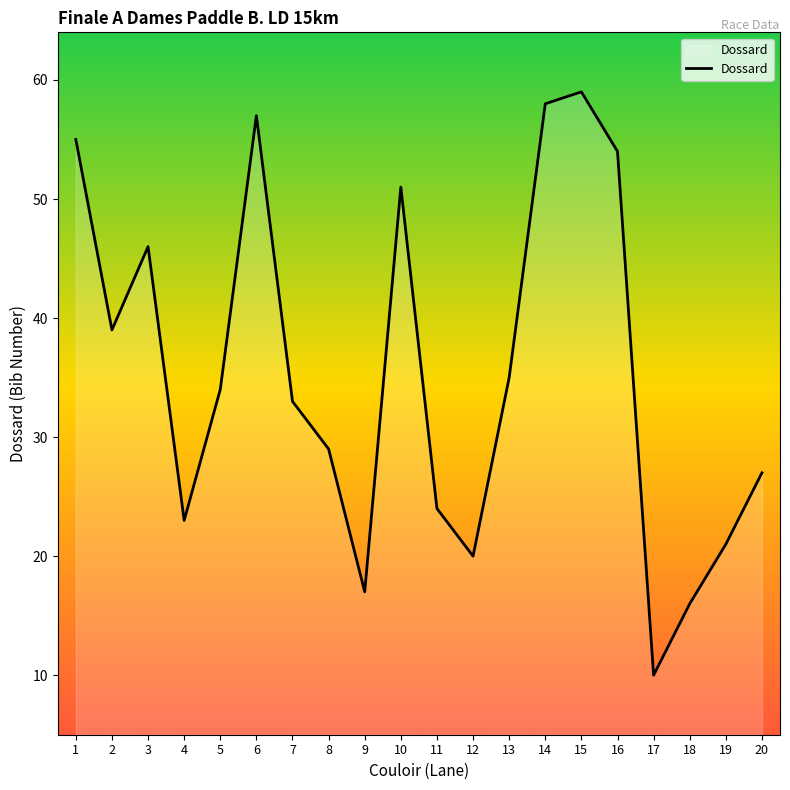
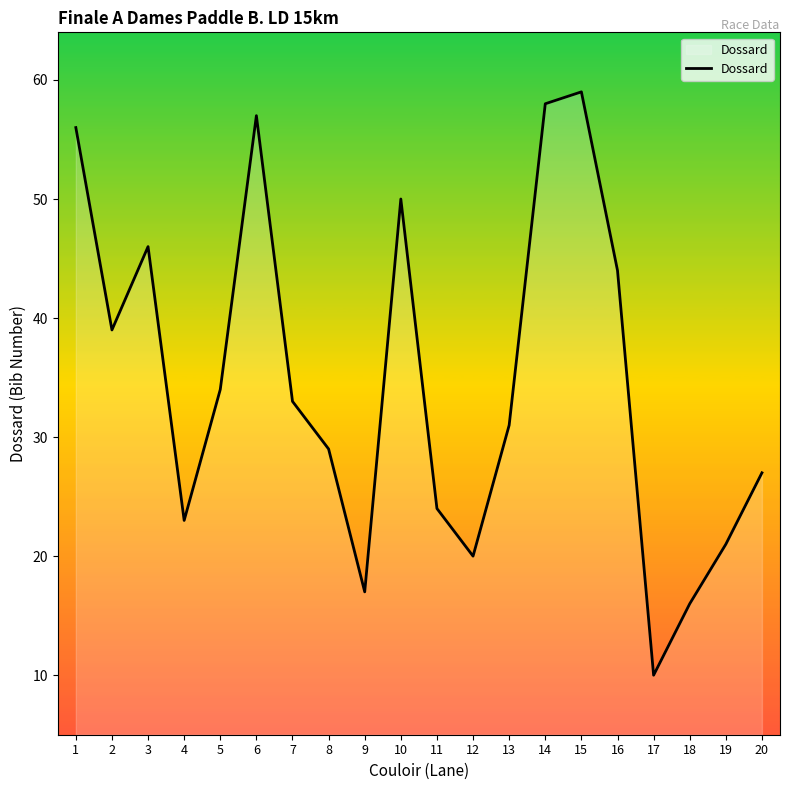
1: 55 -> 56
10: 51 -> 50
13: 35 -> 31
16: 54 -> 44
